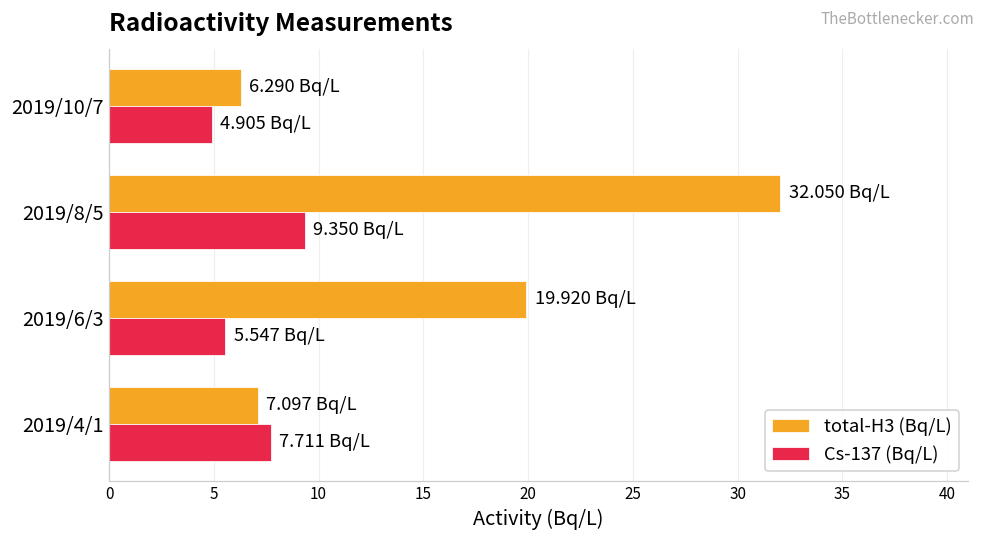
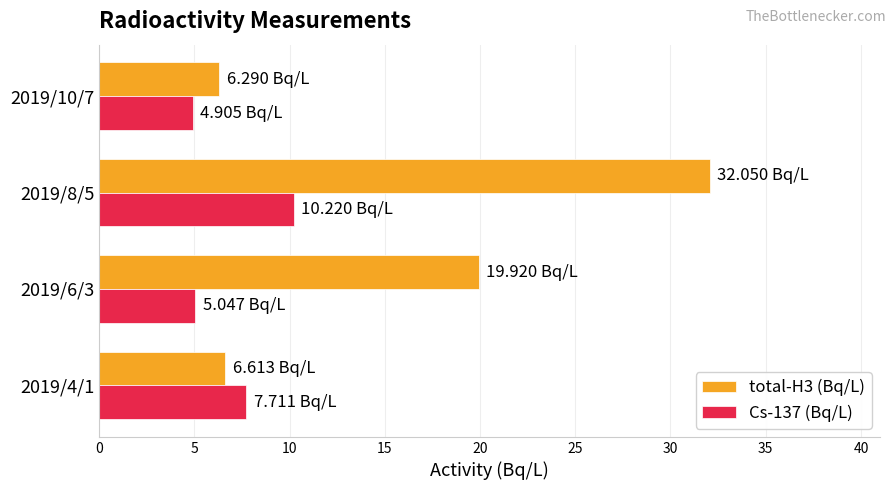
Cs-137 (Bq/L), 2019/8/5: 9.350 -> 10.220
Cs-137 (Bq/L), 2019/6/3: 5.547 -> 5.047
total-H3 (Bq/L), 2019/4/1: 7.097 -> 6.613
